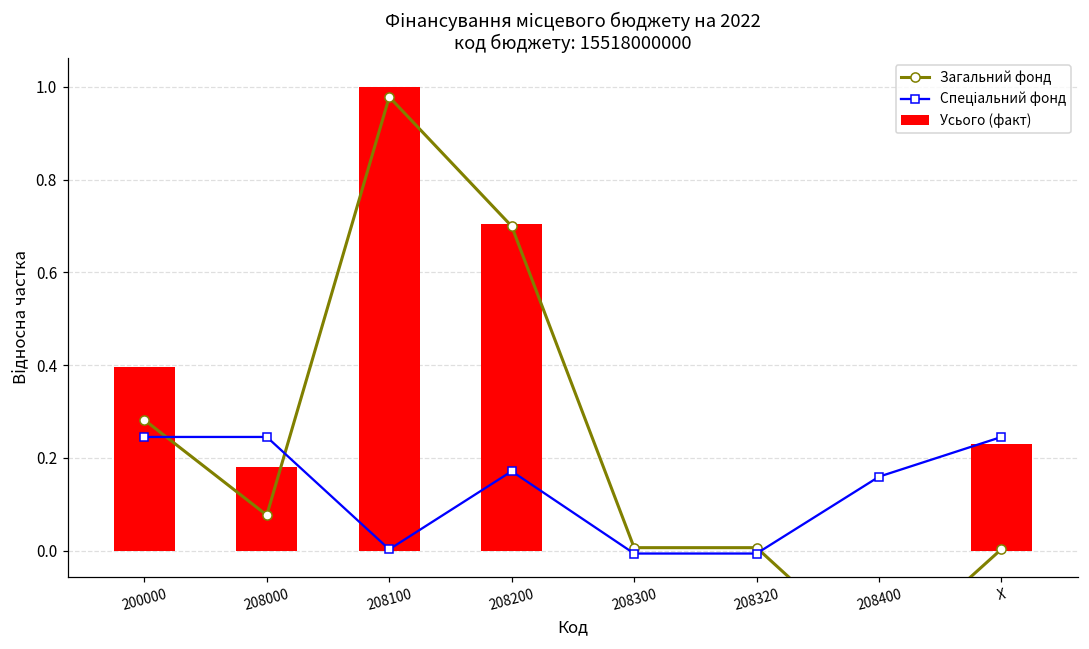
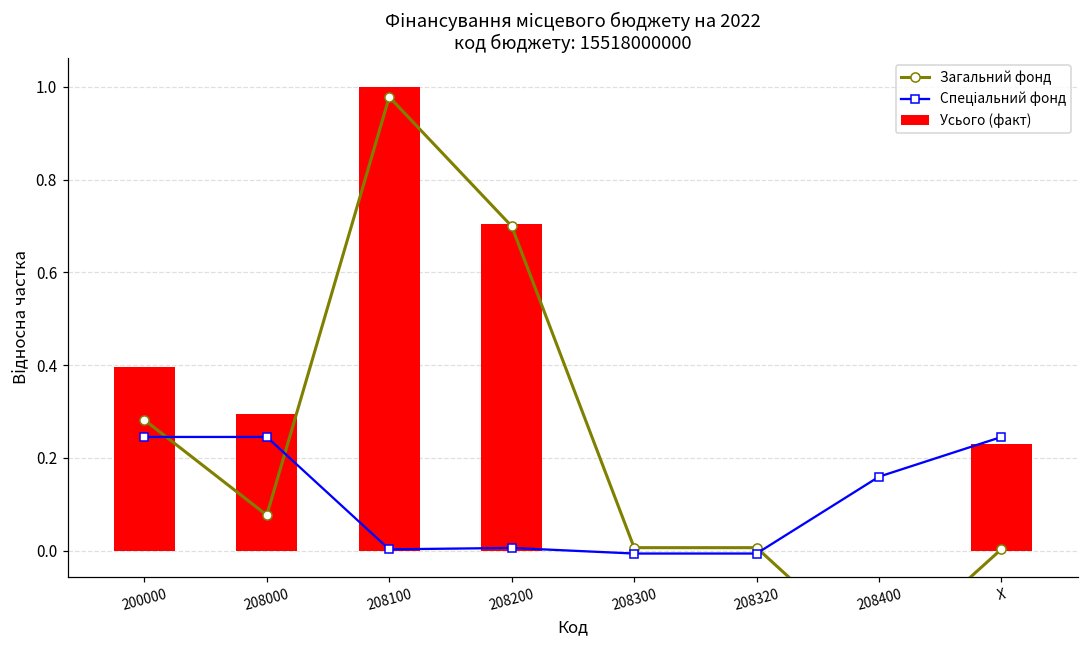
Усього (факт), 208000: 0.18 -> 0.30
Спеціальний фонд, 208200: 0.17 -> 0.01
